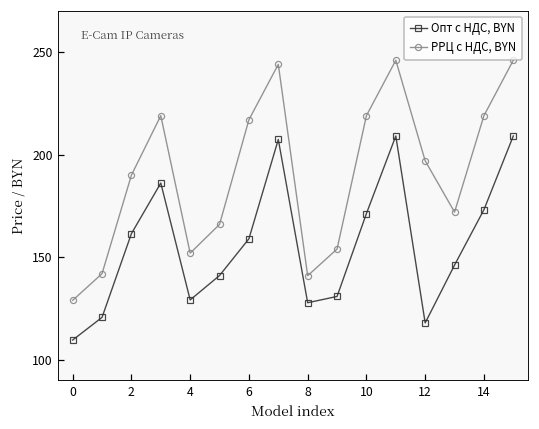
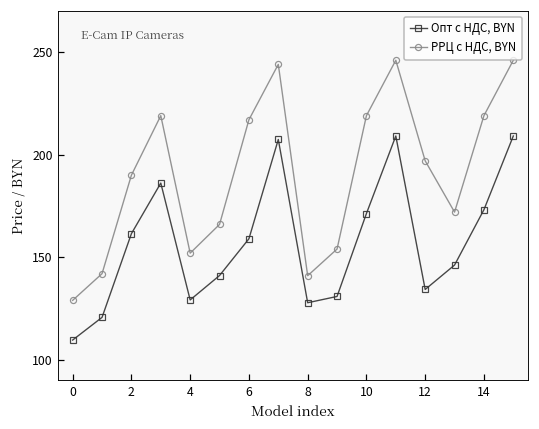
Опт с НДС, BYN, 12: 118 -> 134
